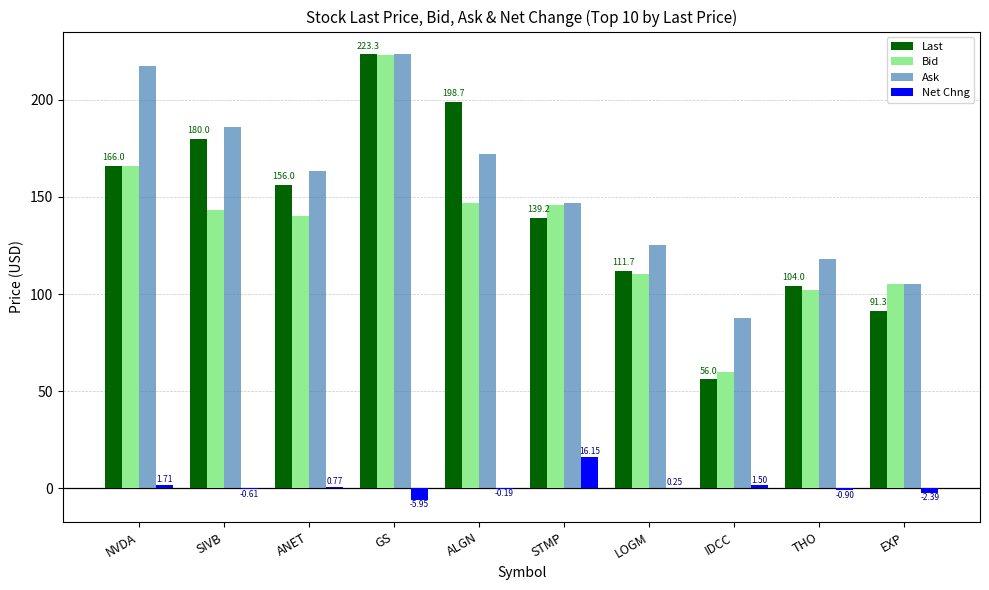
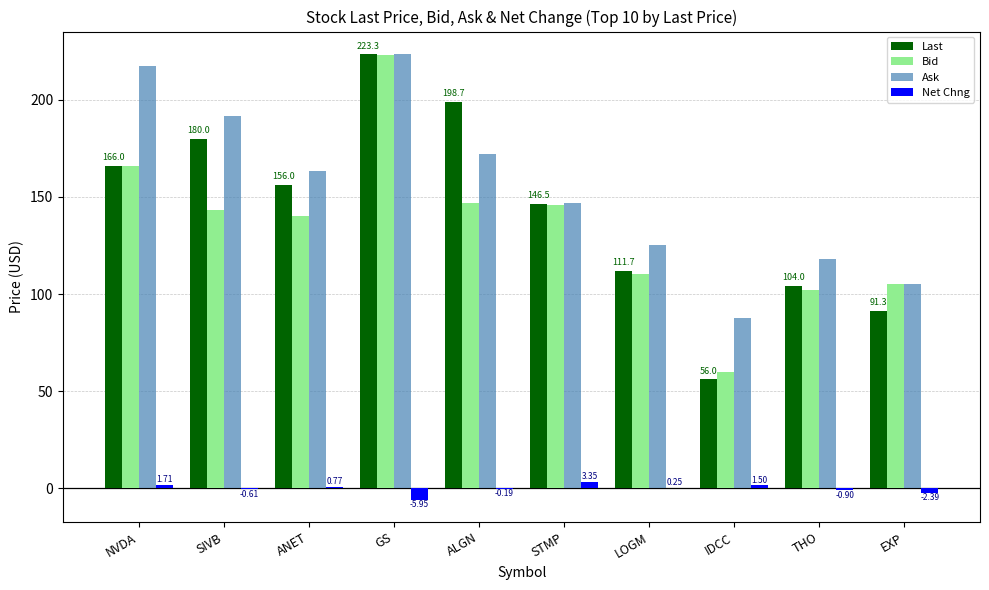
Ask, SIVB: 186 -> 192
Last, STMP: 139.2 -> 146.5
Net Chng, STMP: 16.15 -> 3.35
